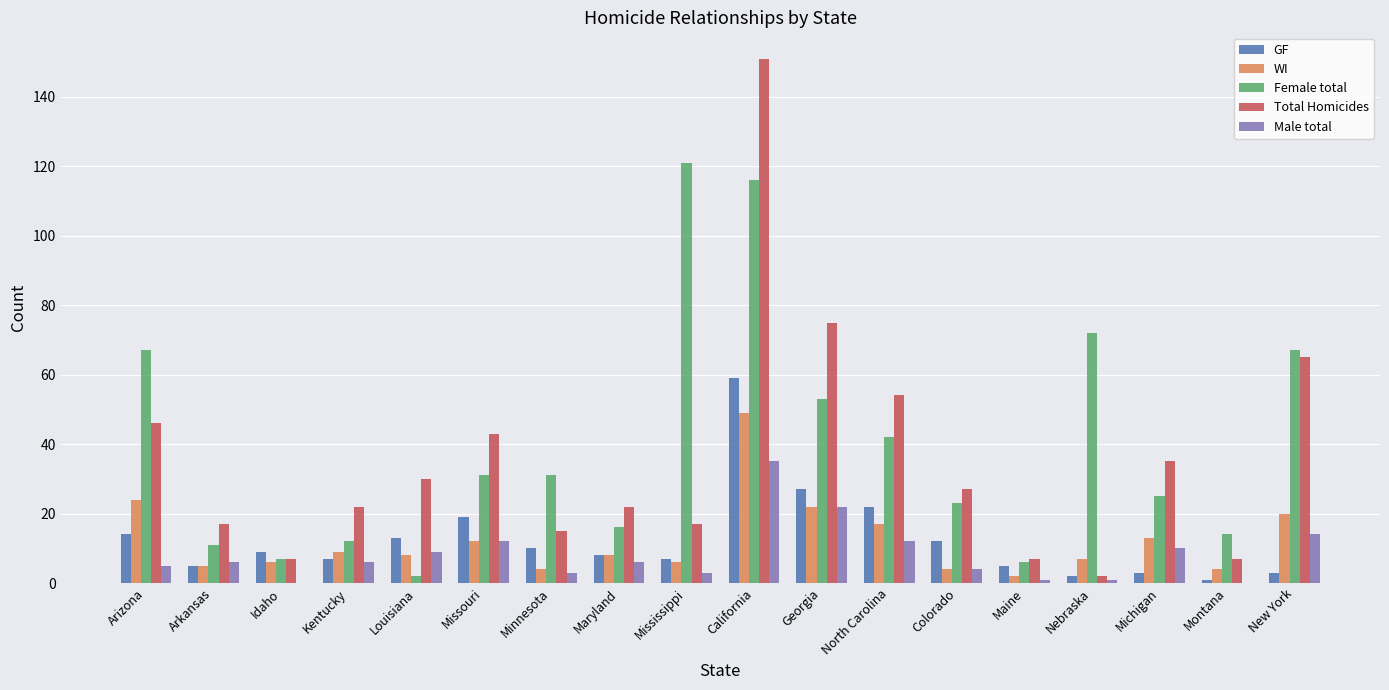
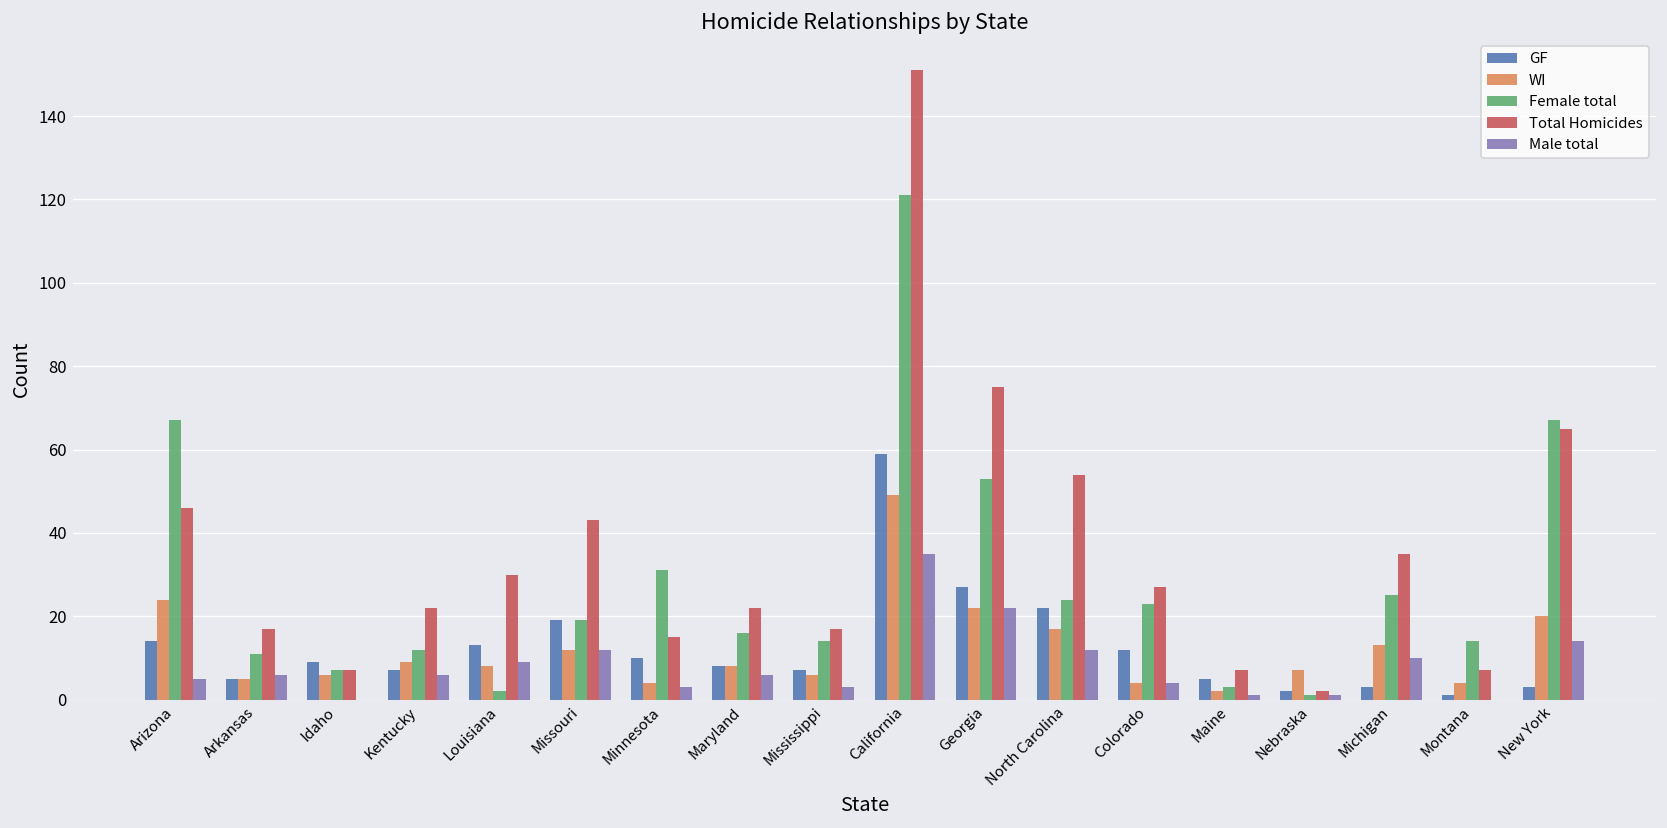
Female total, Missouri: 31 -> 19
Female total, Mississippi: 121 -> 14
Female total, California: 116 -> 121
Female total, North Carolina: 42 -> 24
Female total, Maine: 6 -> 3
Female total, Nebraska: 72 -> 1
